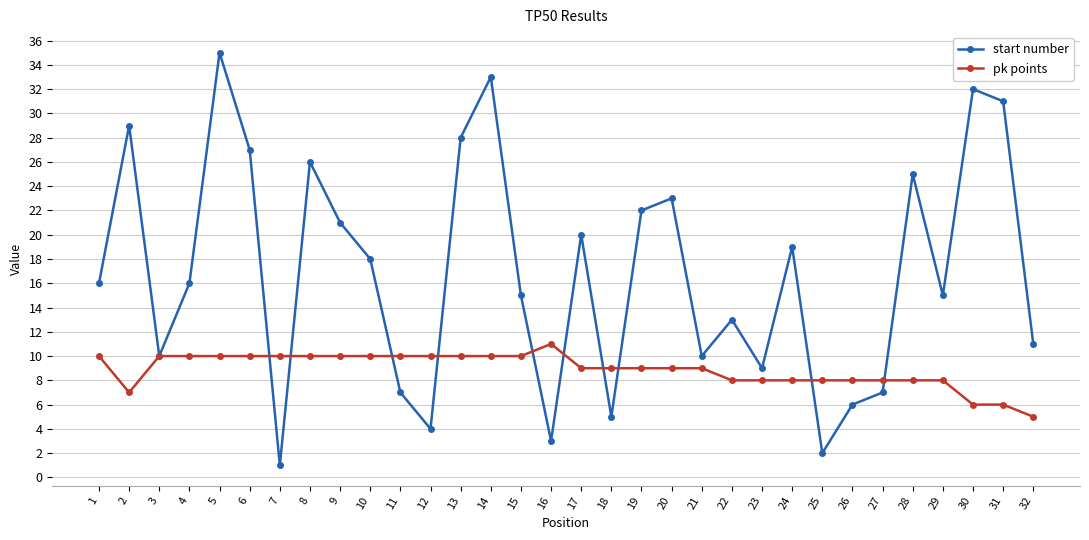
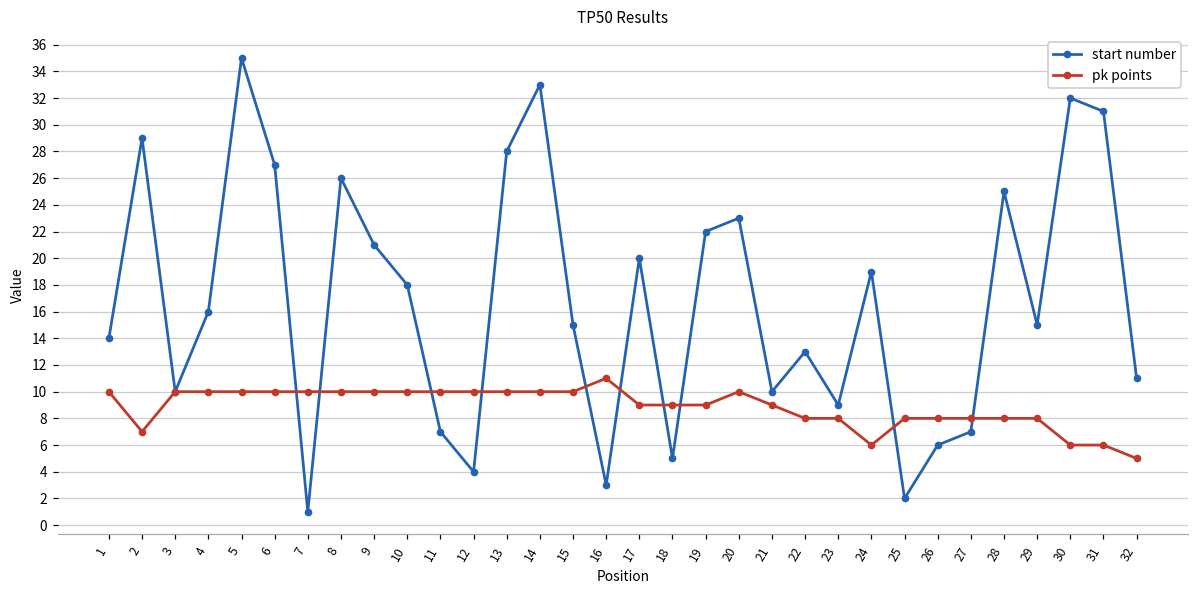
start number, 1: 16 -> 14
pk points, 20: 9 -> 10
pk points, 24: 8 -> 6
